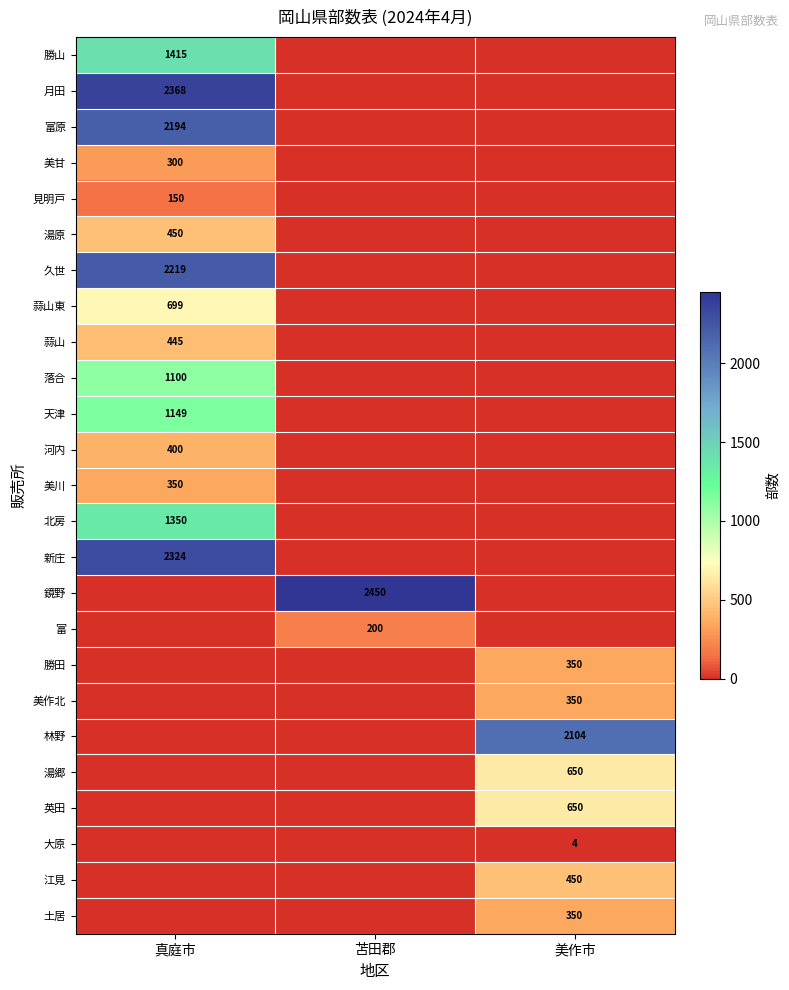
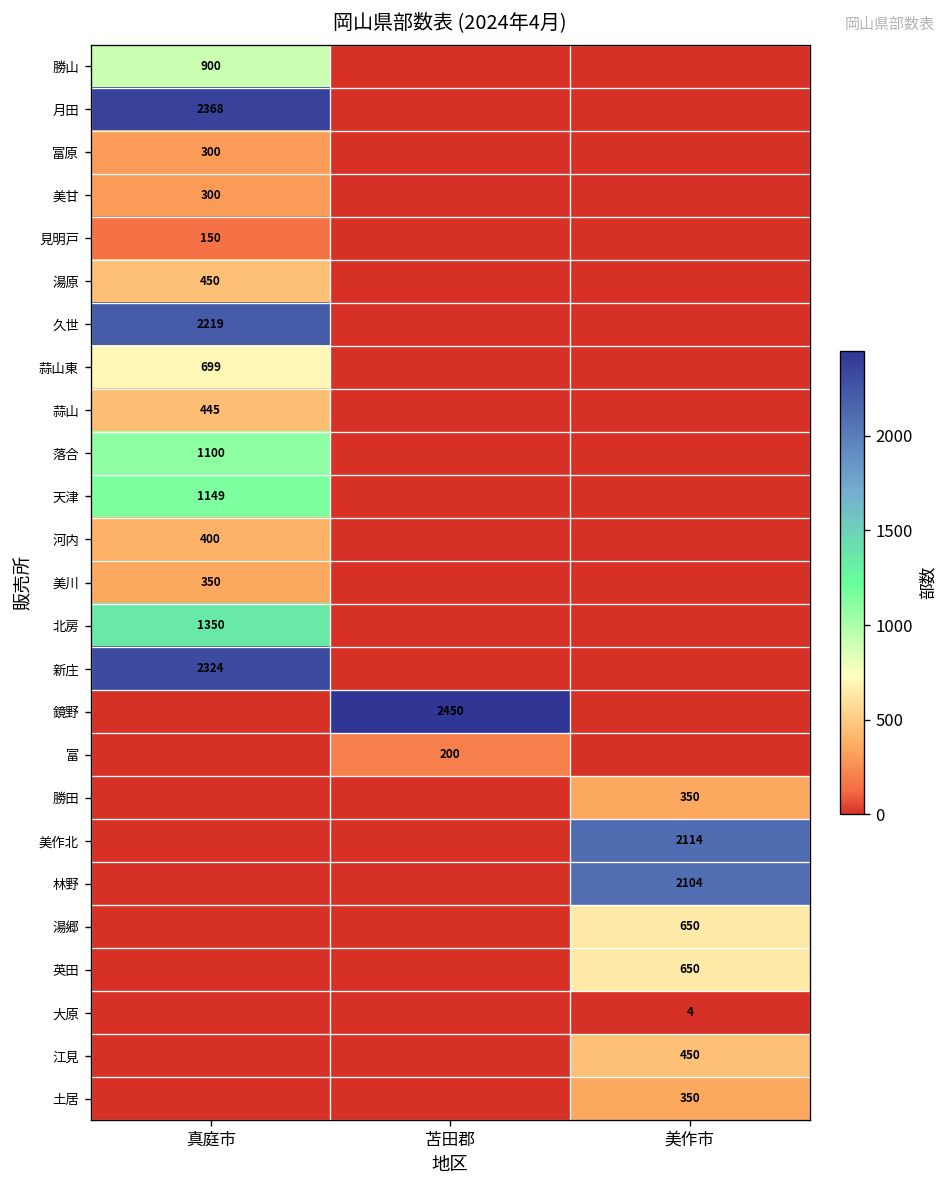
勝山, 真庭市: 1415 -> 900
富原, 真庭市: 2194 -> 300
美作北, 美作市: 350 -> 2114
